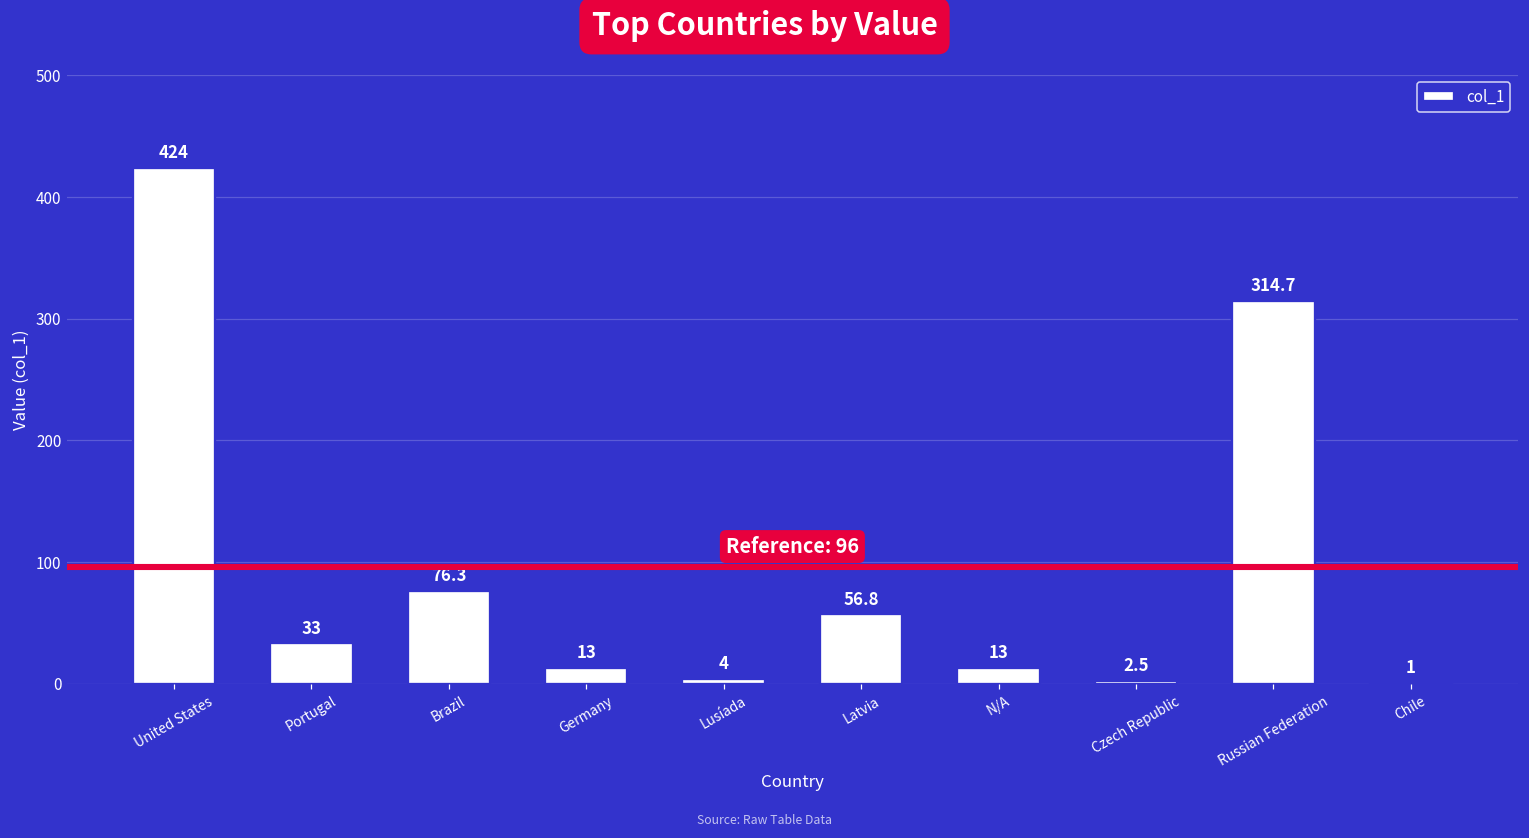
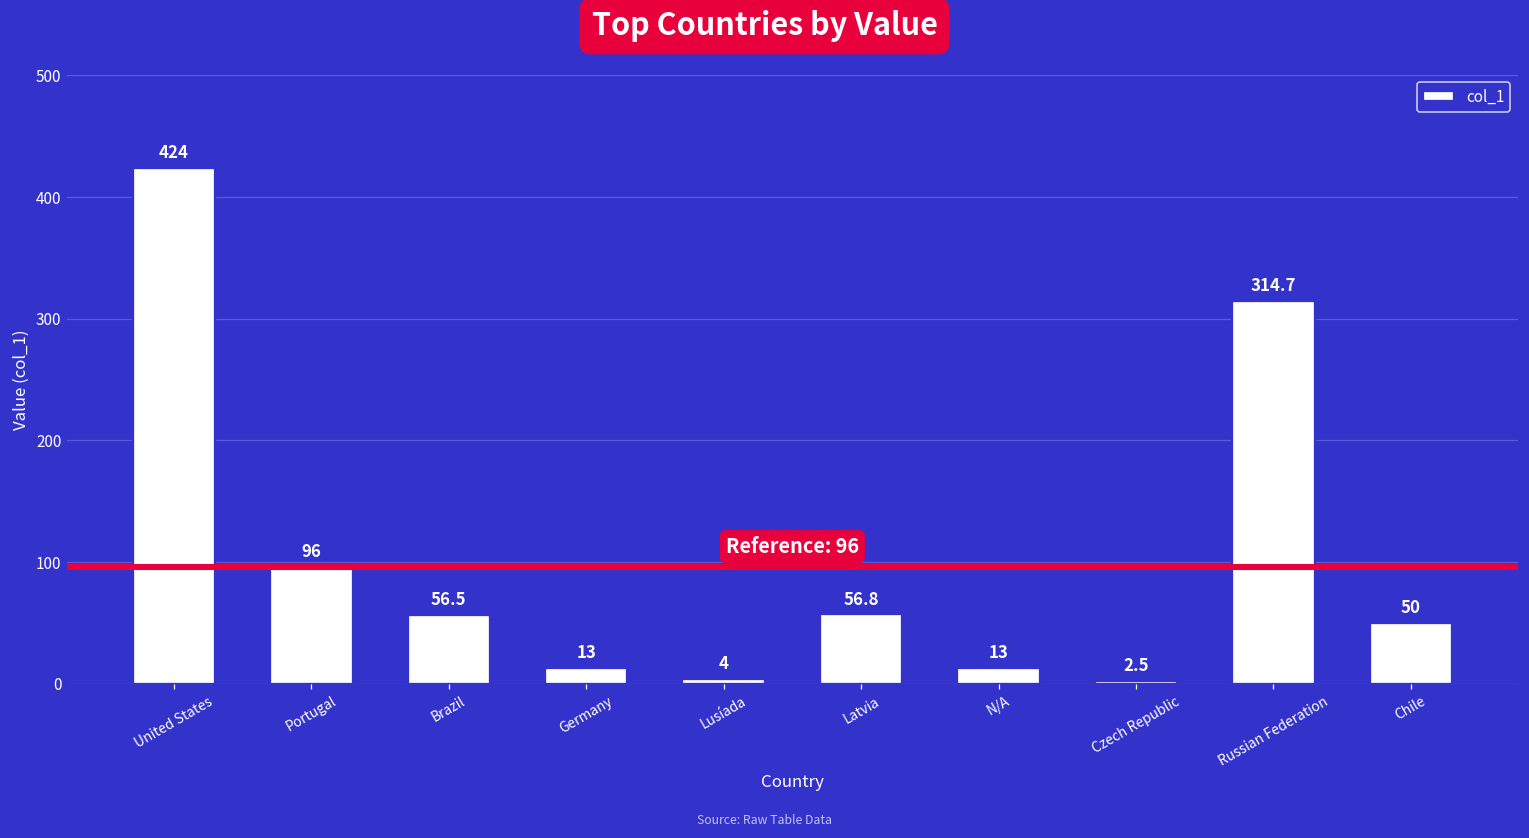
Portugal: 33 -> 96
Brazil: 76.3 -> 56.5
Chile: 1 -> 50
